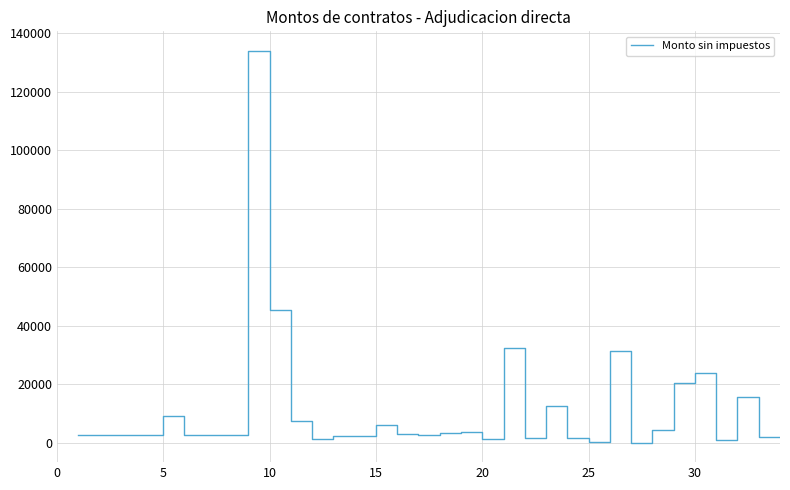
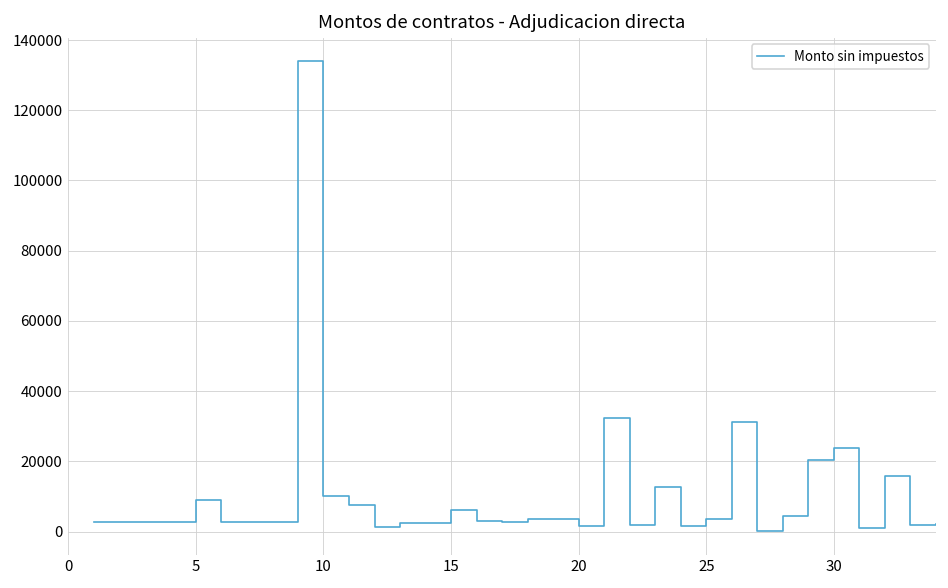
10: 45000 -> 10000
25: 0 -> 4000
